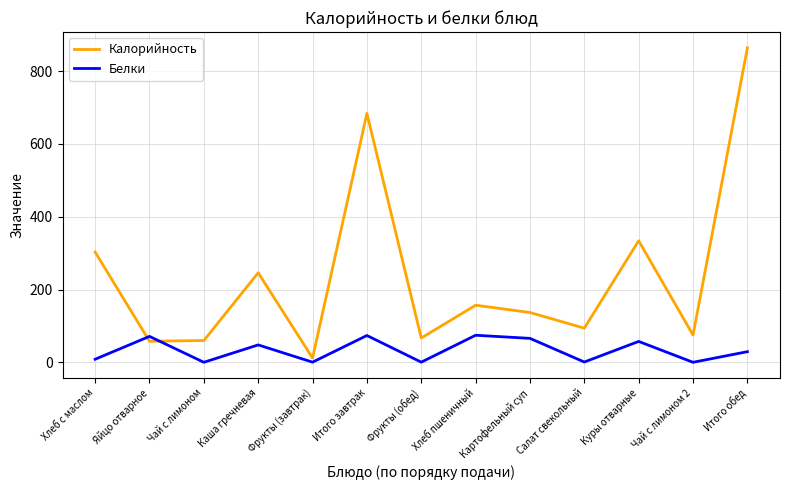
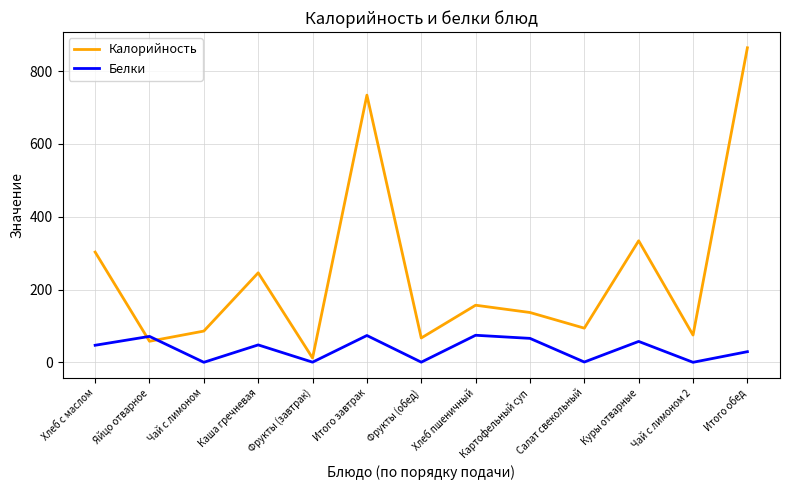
Белки, Хлеб с маслом: 10 -> 50
Калорийность, Чай с лимоном: 60 -> 90
Калорийность, Итого завтрак: 680 -> 730
